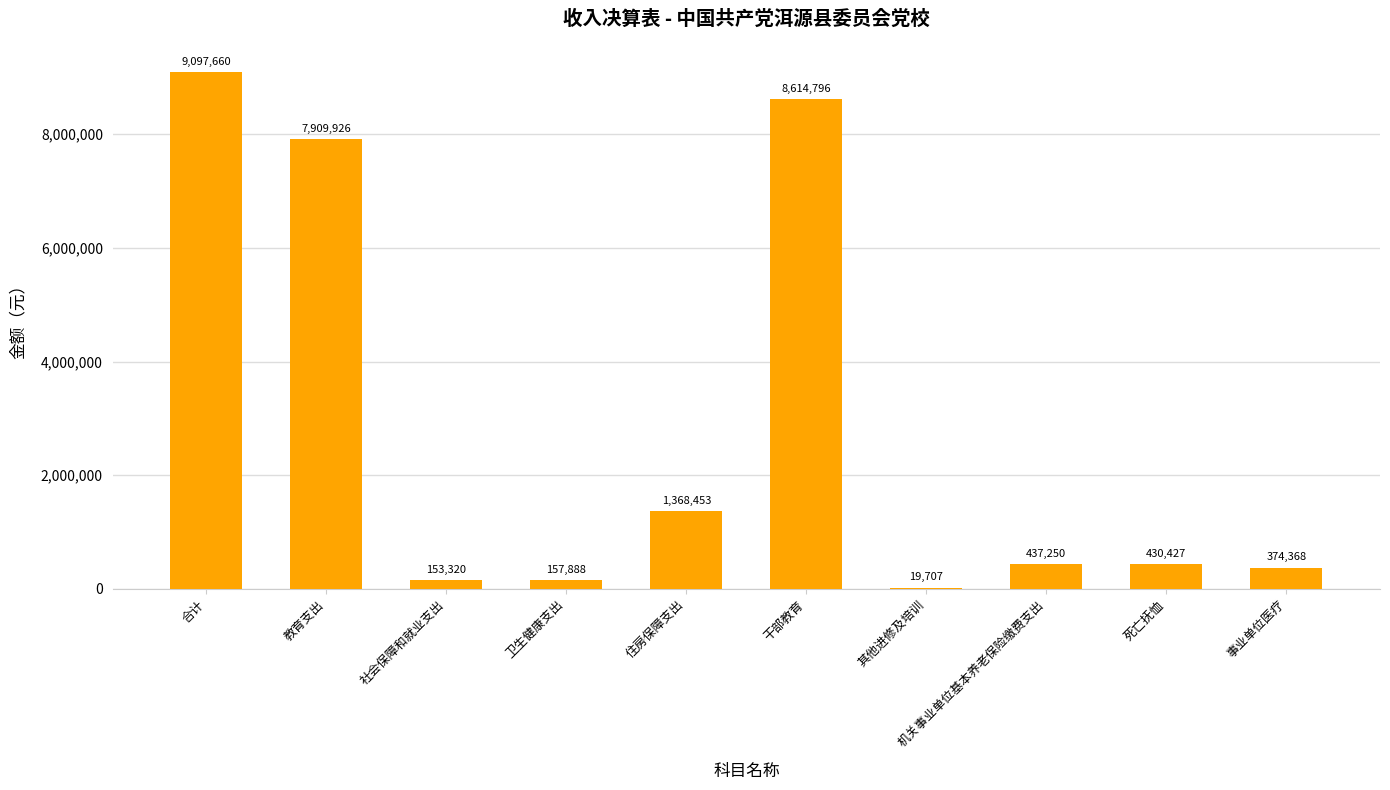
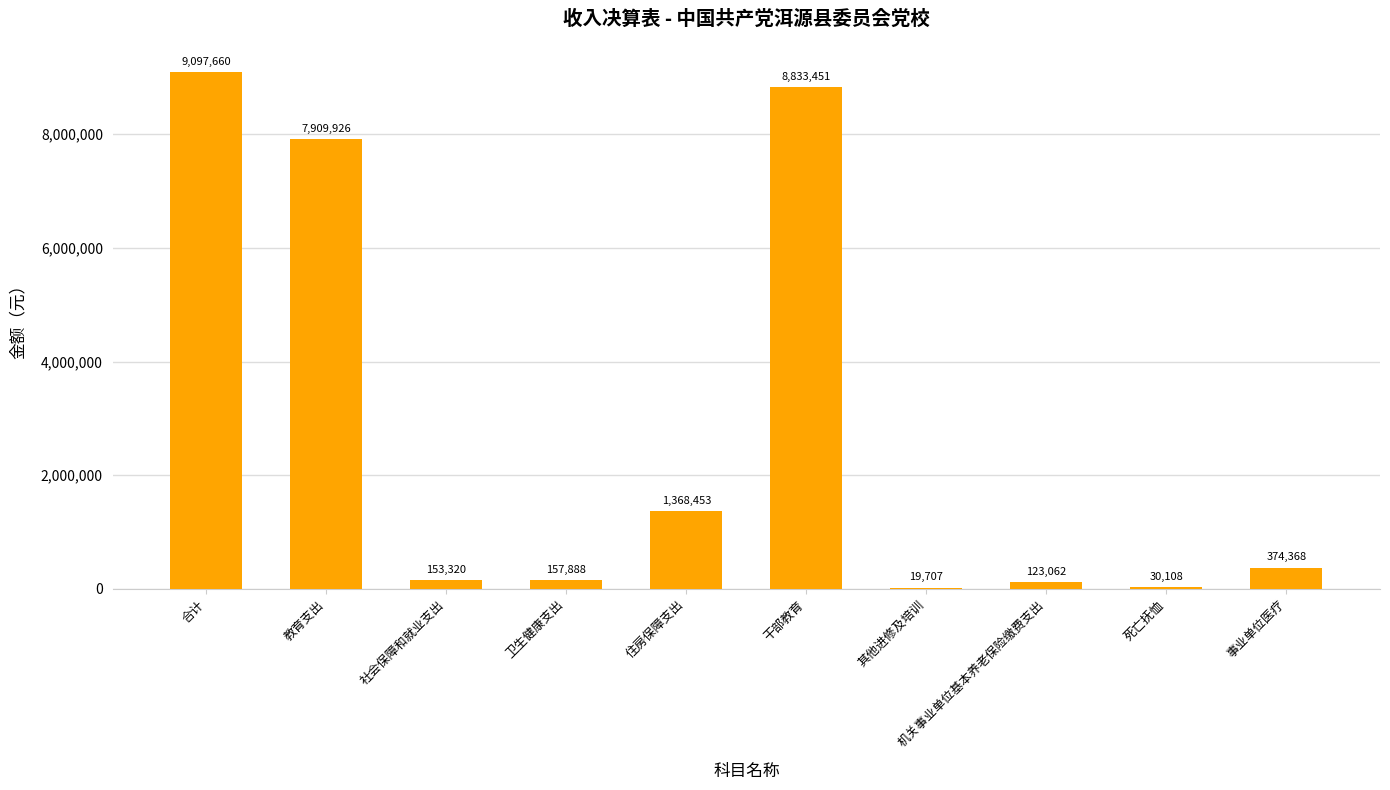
干部教育: 8,614,796 -> 8,833,451
机关事业单位基本养老保险缴费支出: 437,250 -> 123,062
死亡抚恤: 430,427 -> 30,108
